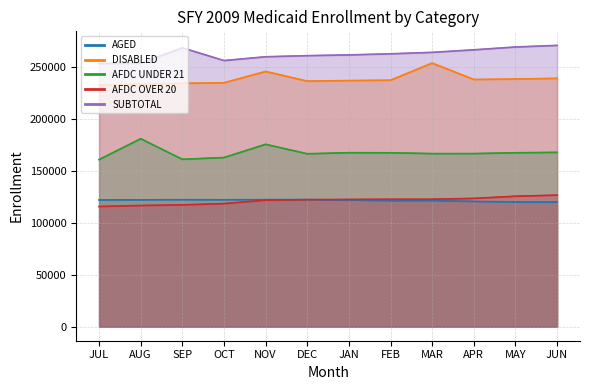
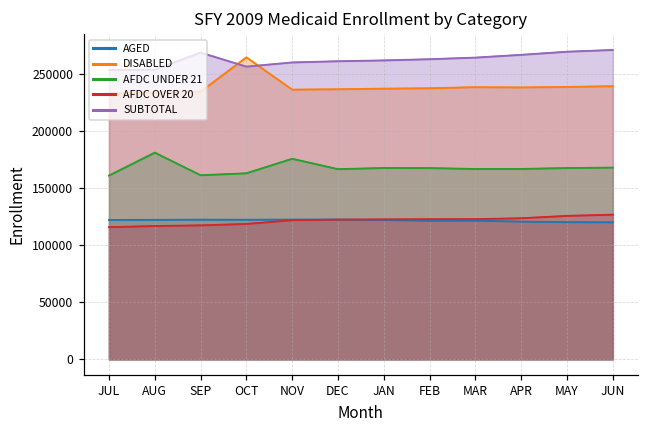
DISABLED, OCT: 235000 -> 264000
DISABLED, NOV: 246000 -> 236000
DISABLED, MAR: 254000 -> 238000
